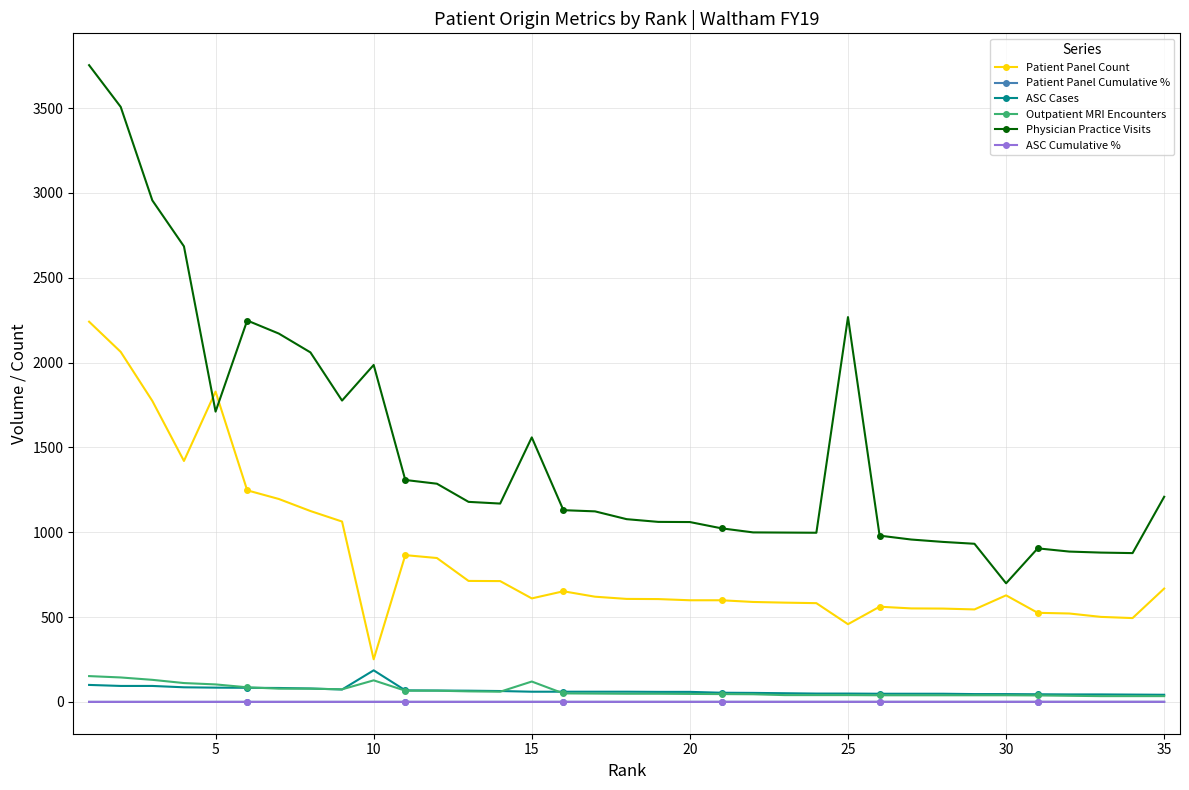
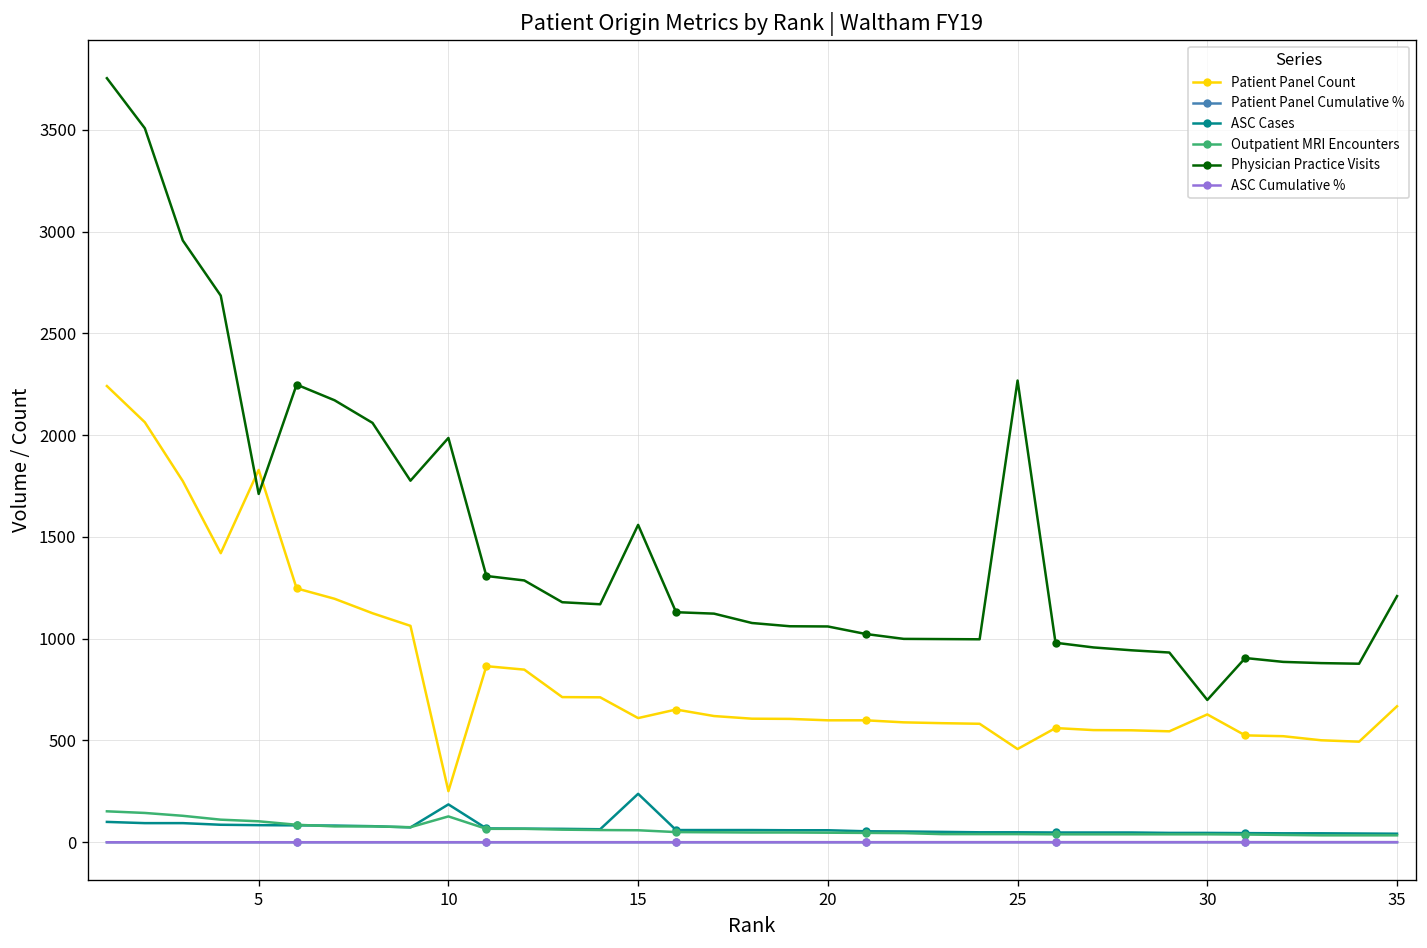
ASC Cases, 15: 60 -> 240
Outpatient MRI Encounters, 15: 120 -> 60
